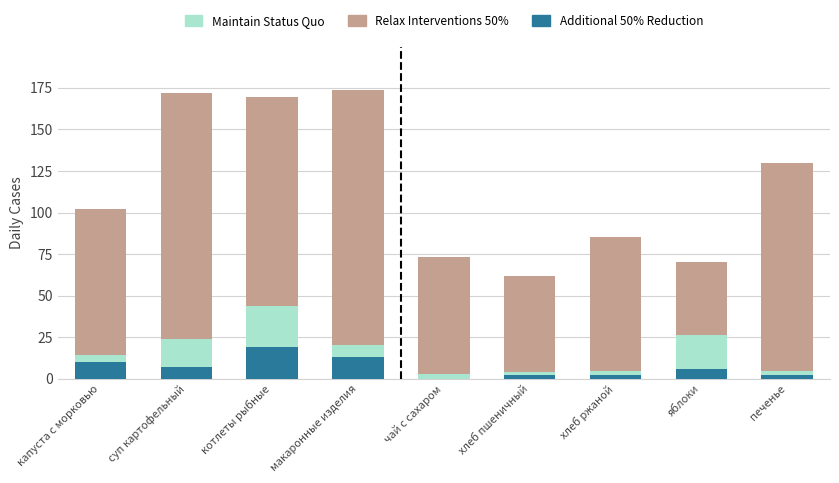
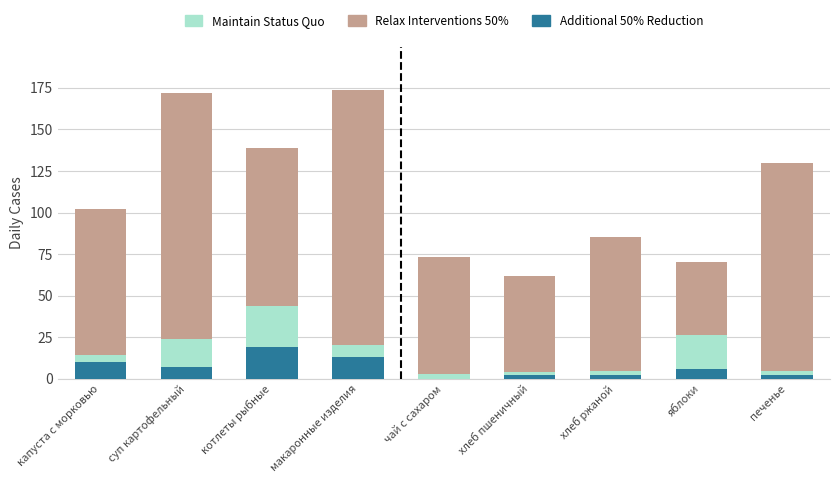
Relax Interventions 50%, котлеты рыбные: 126 -> 95
